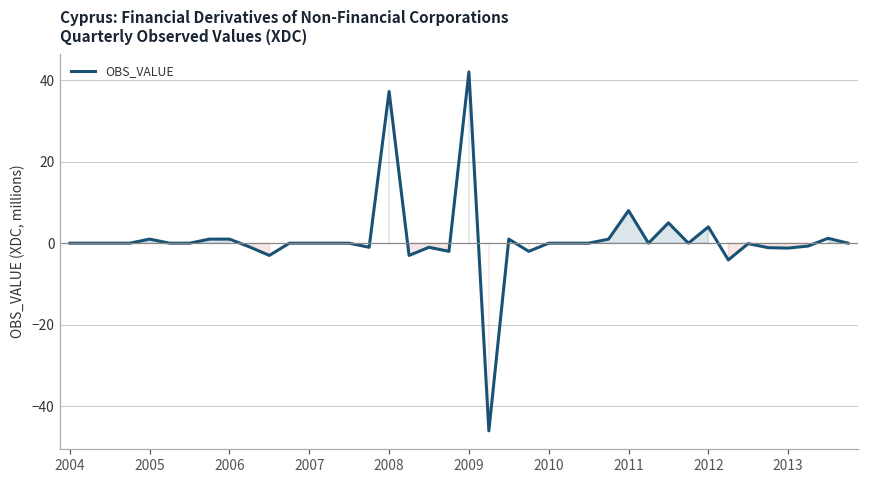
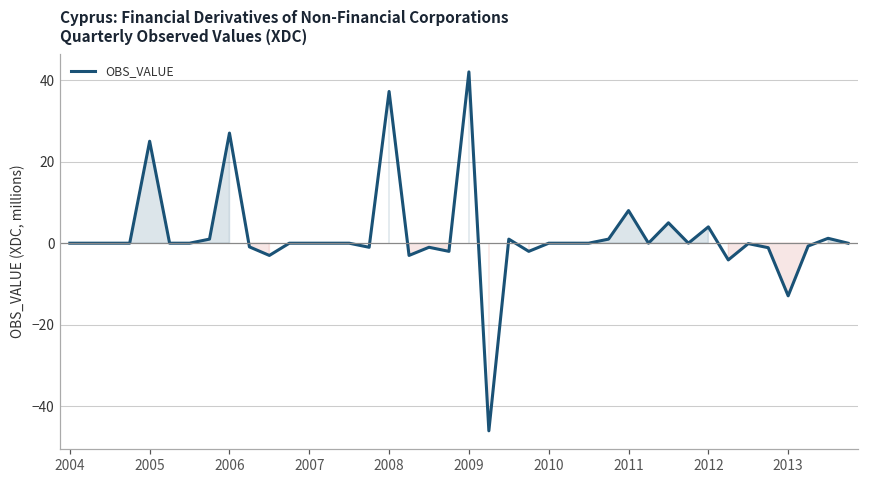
2005: 1 -> 25
2006: 1 -> 27
2013: -1 -> -13
